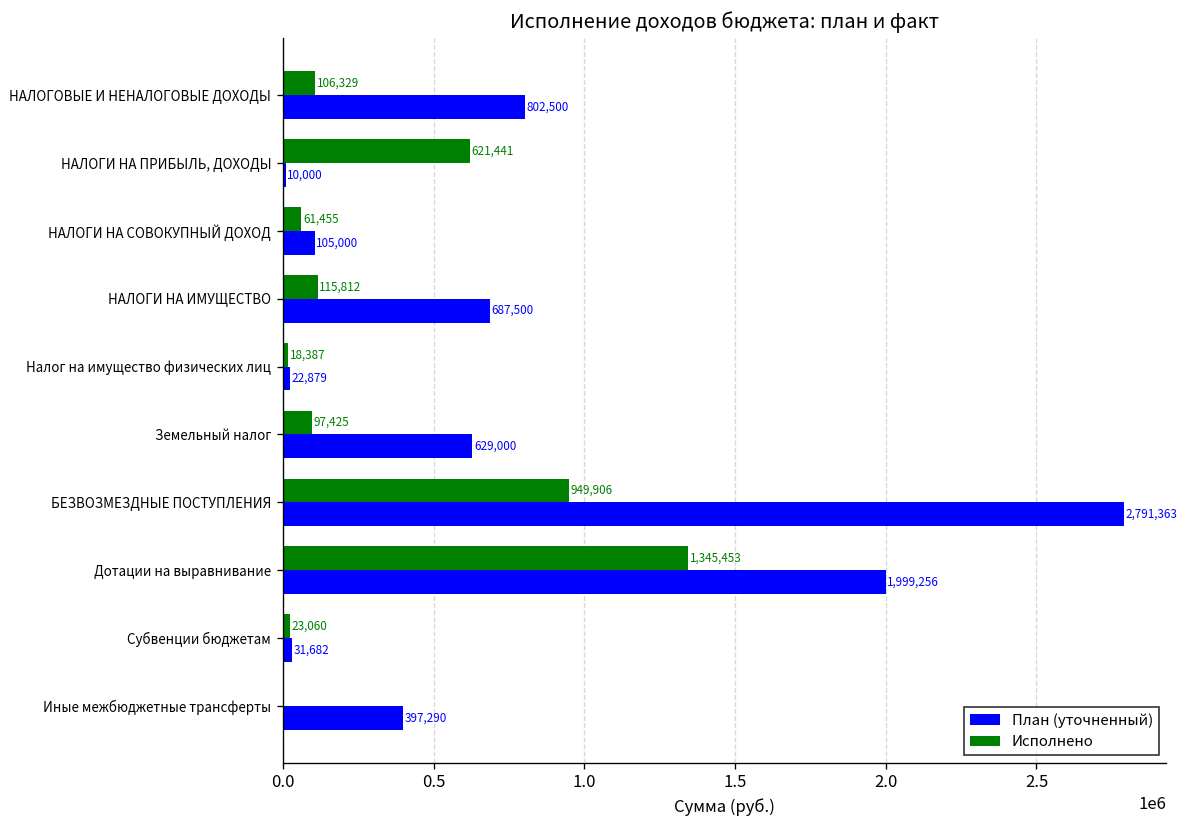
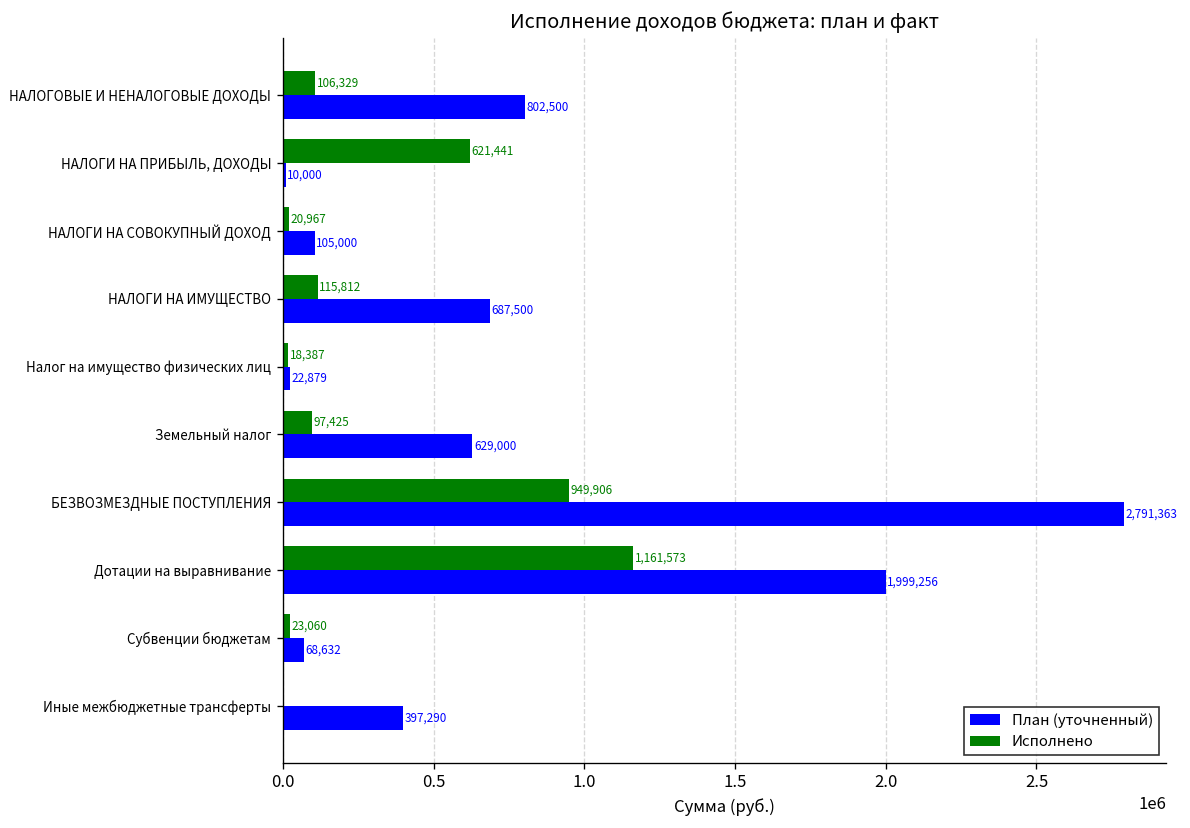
Исполнено, НАЛОГИ НА СОВОКУПНЫЙ ДОХОД: 61,455 -> 20,967
Исполнено, Дотации на выравнивание: 1,345,453 -> 1,161,573
План (уточненный), Субвенции бюджетам: 31,682 -> 68,632
